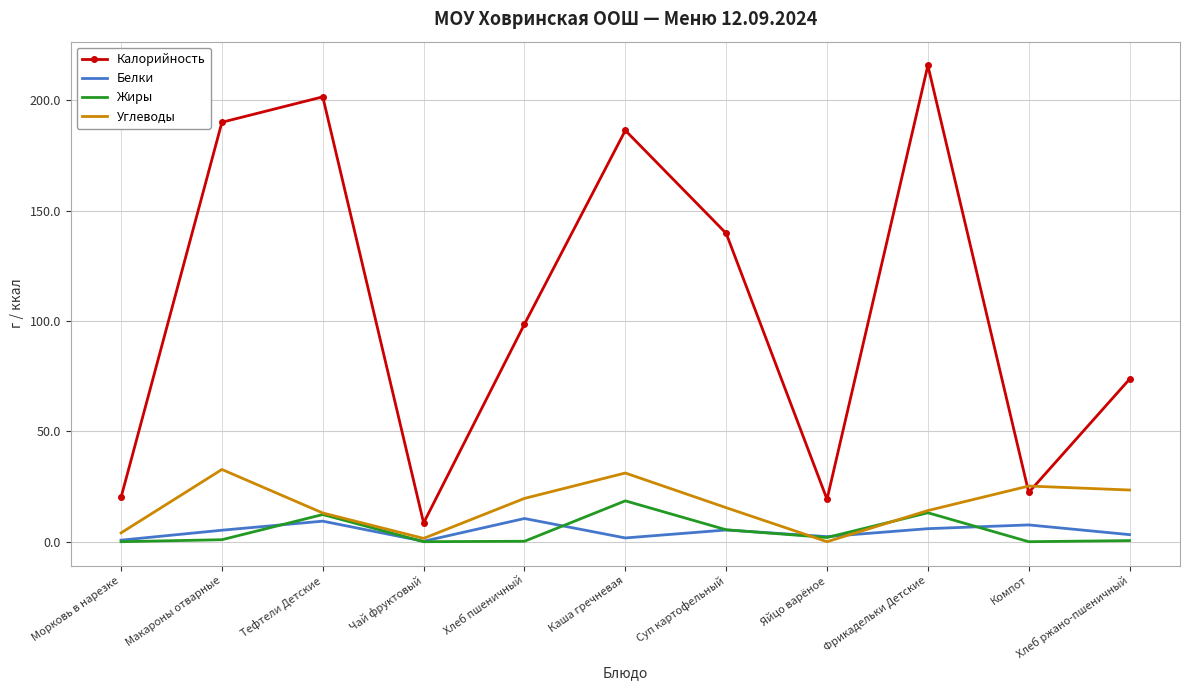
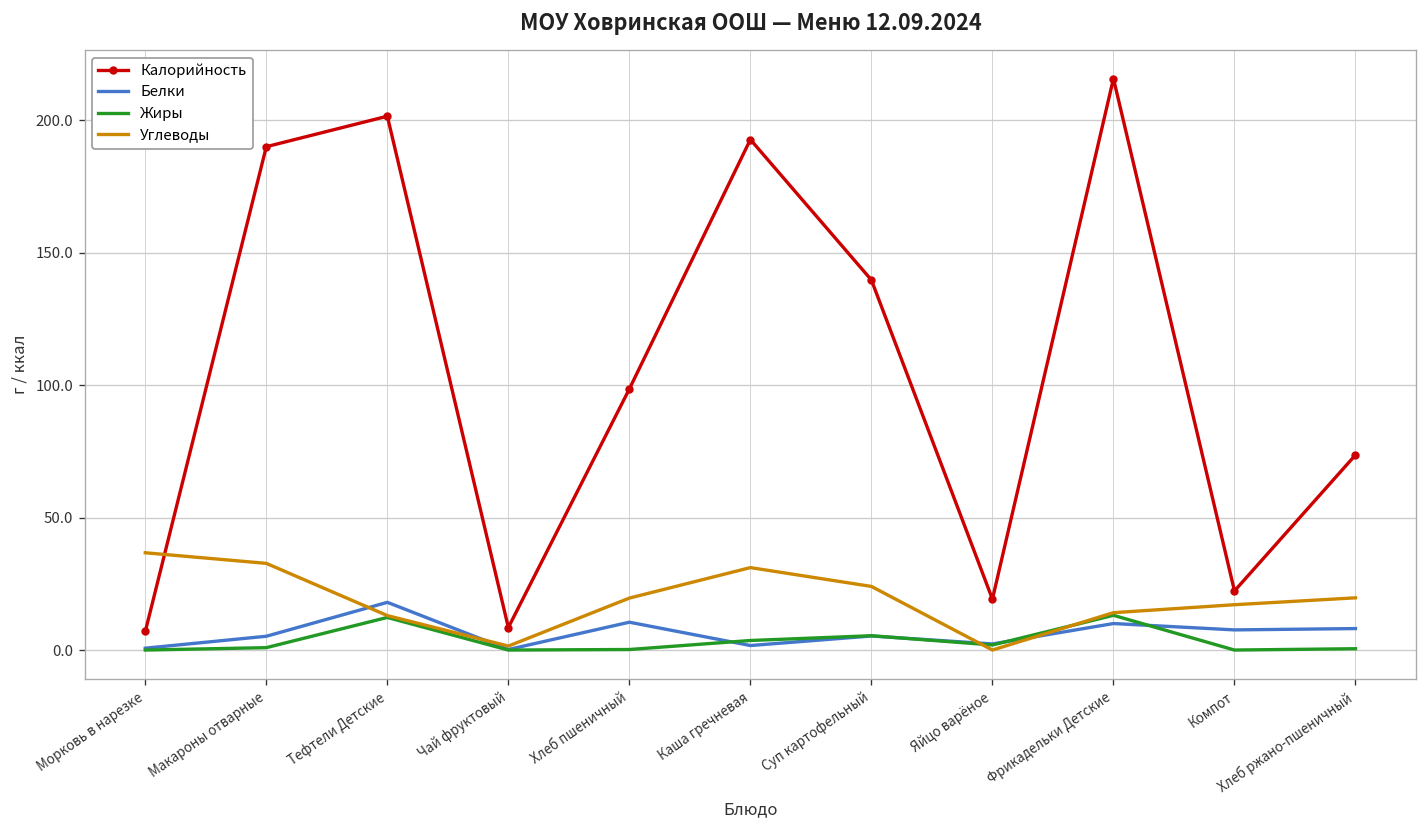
Калорийность, Морковь в нарезке: 20 -> 7
Углеводы, Морковь в нарезке: 4 -> 37
Белки, Тефтели Детские: 9 -> 18
Калорийность, Каша гречневая: 186 -> 193
Жиры, Каша гречневая: 19 -> 4
Углеводы, Суп картофельный: 16 -> 24
Белки, Фрикадельки Детские: 6 -> 10
Углеводы, Компот: 25 -> 17
Белки, Хлеб ржано-пшеничный: 3 -> 8
Углеводы, Хлеб ржано-пшеничный: 24 -> 20
